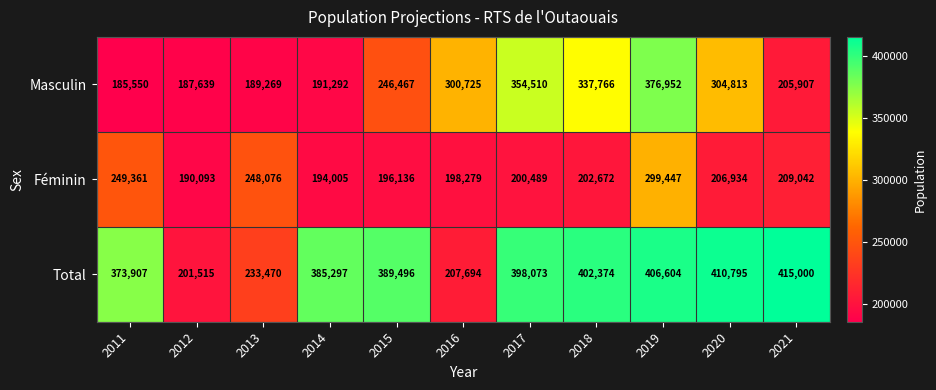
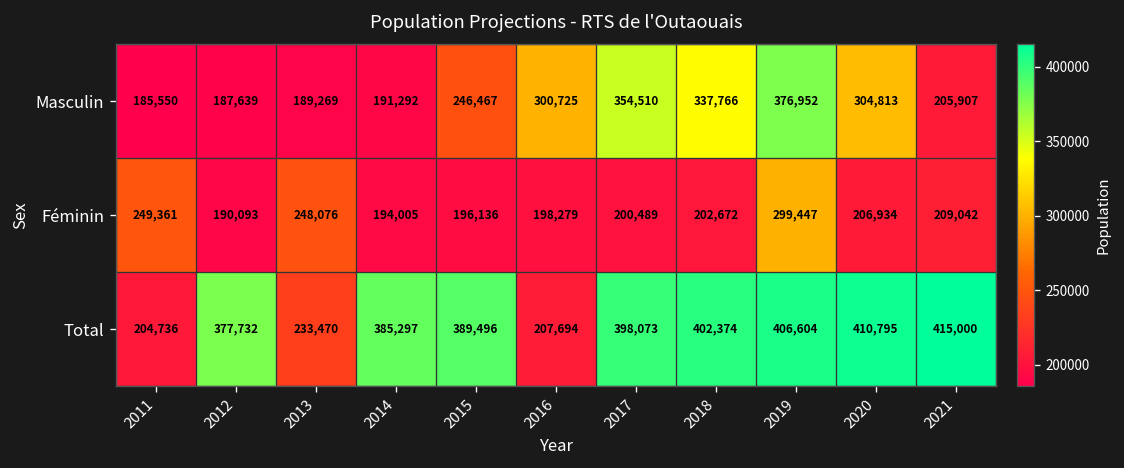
Total, 2011: 373,907 -> 204,736
Total, 2012: 201,515 -> 377,732
